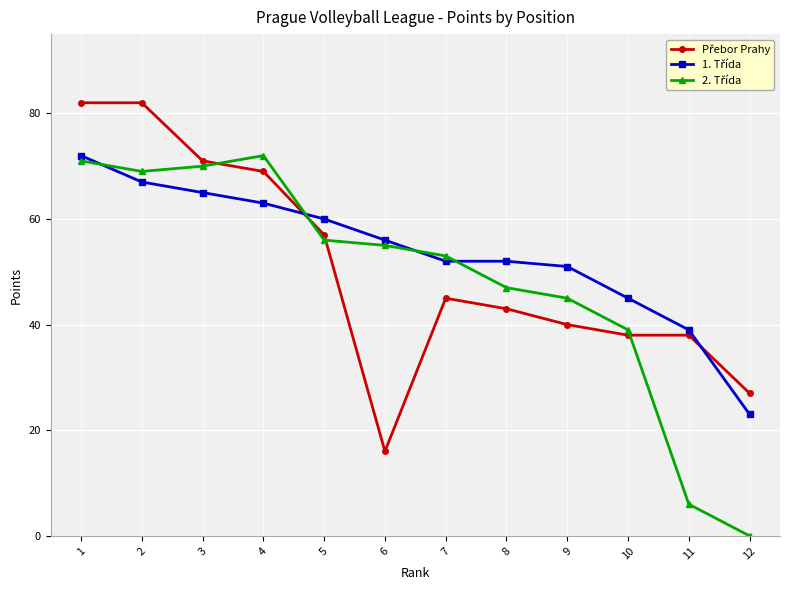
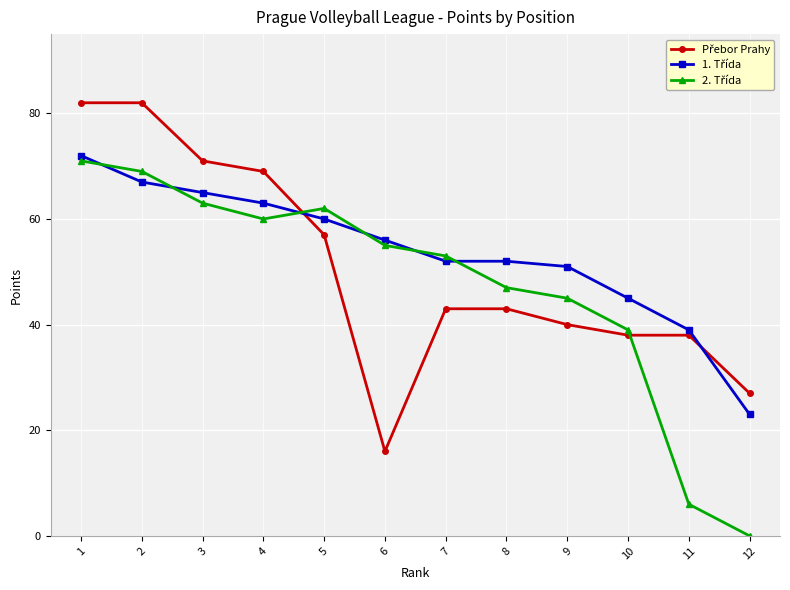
2. Třída, 3: 70 -> 63
2. Třída, 4: 72 -> 60
2. Třída, 5: 56 -> 62
Přebor Prahy, 7: 45 -> 43
